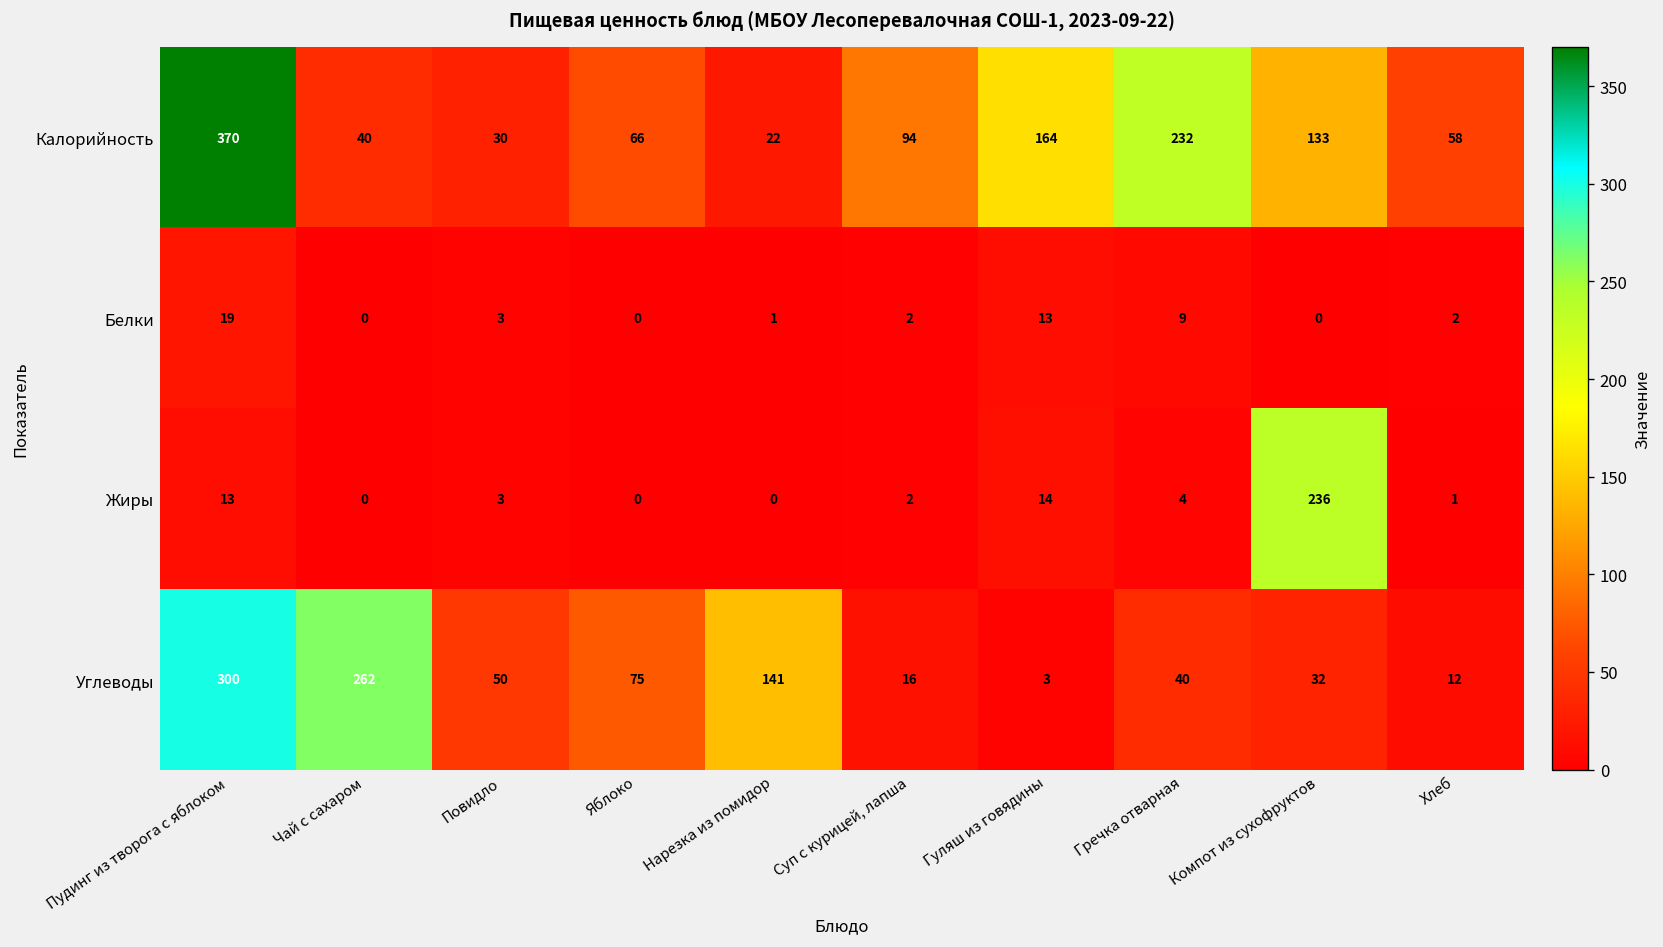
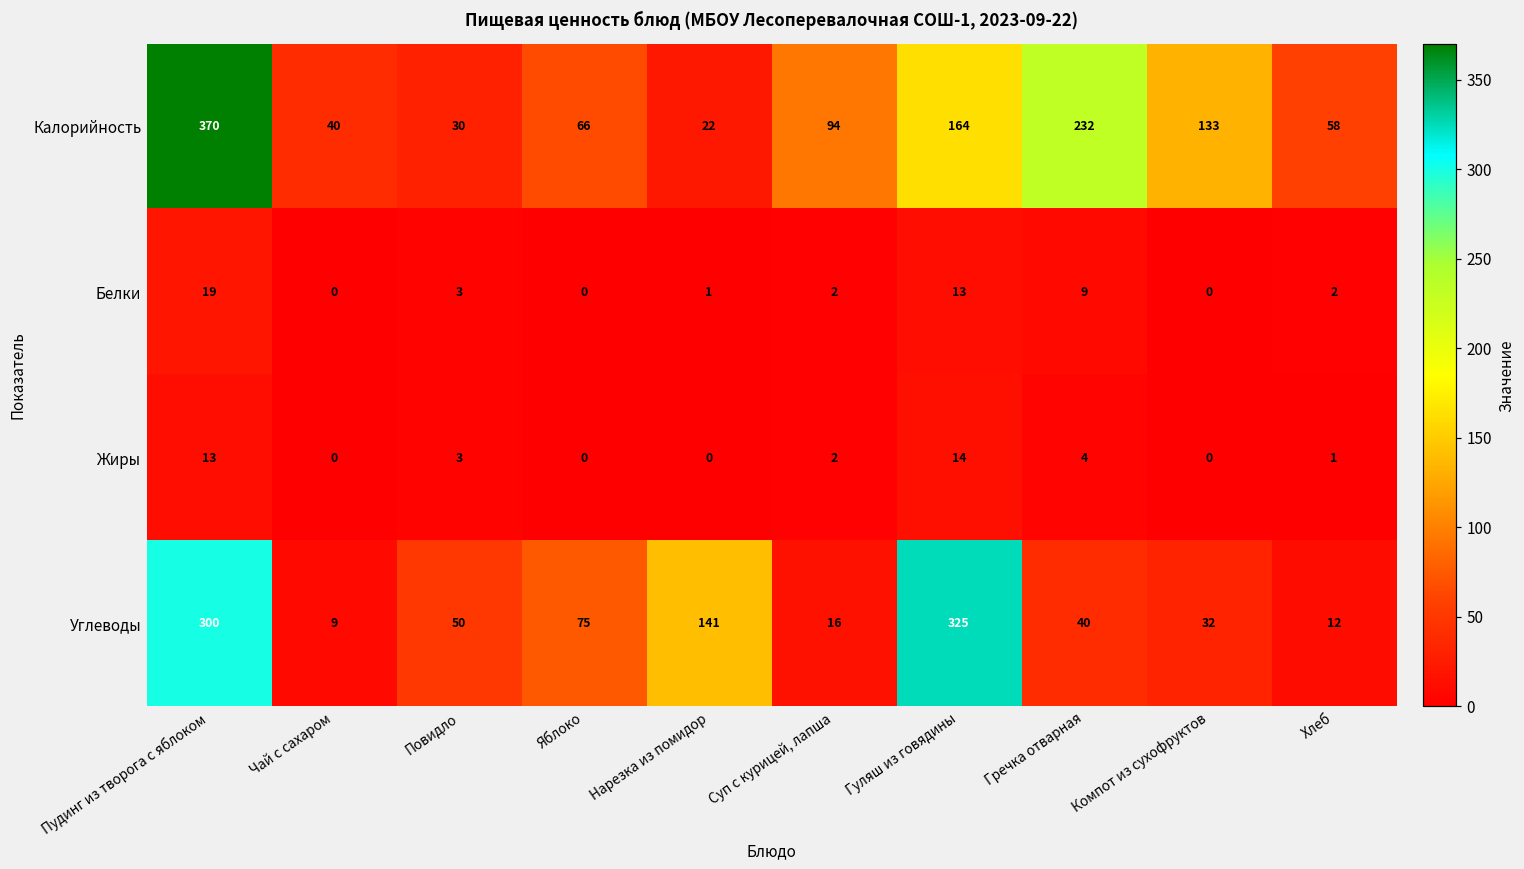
Жиры, Компот из сухофруктов: 236 -> 0
Углеводы, Чай с сахаром: 262 -> 9
Углеводы, Гуляш из говядины: 3 -> 325
